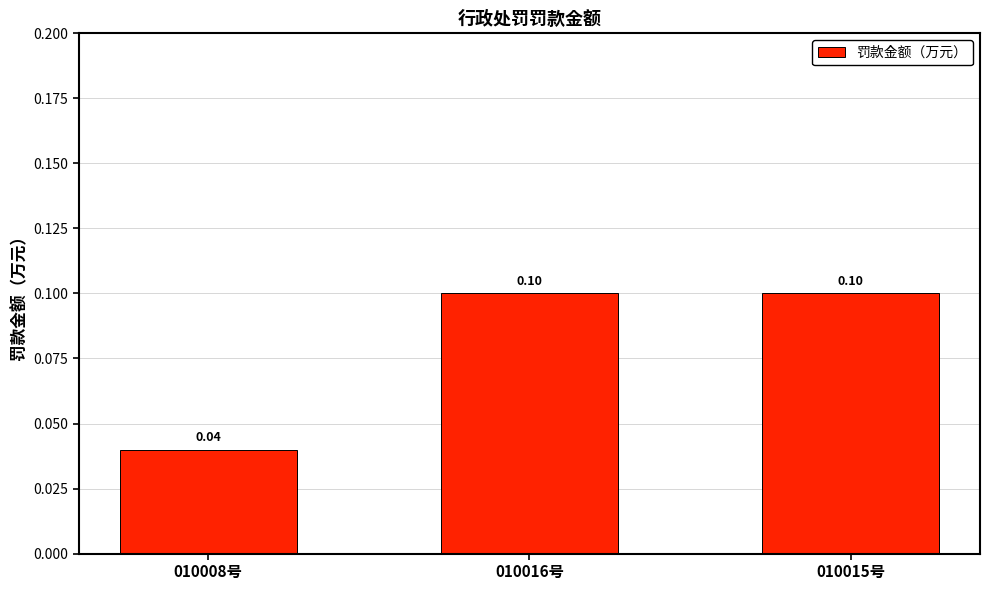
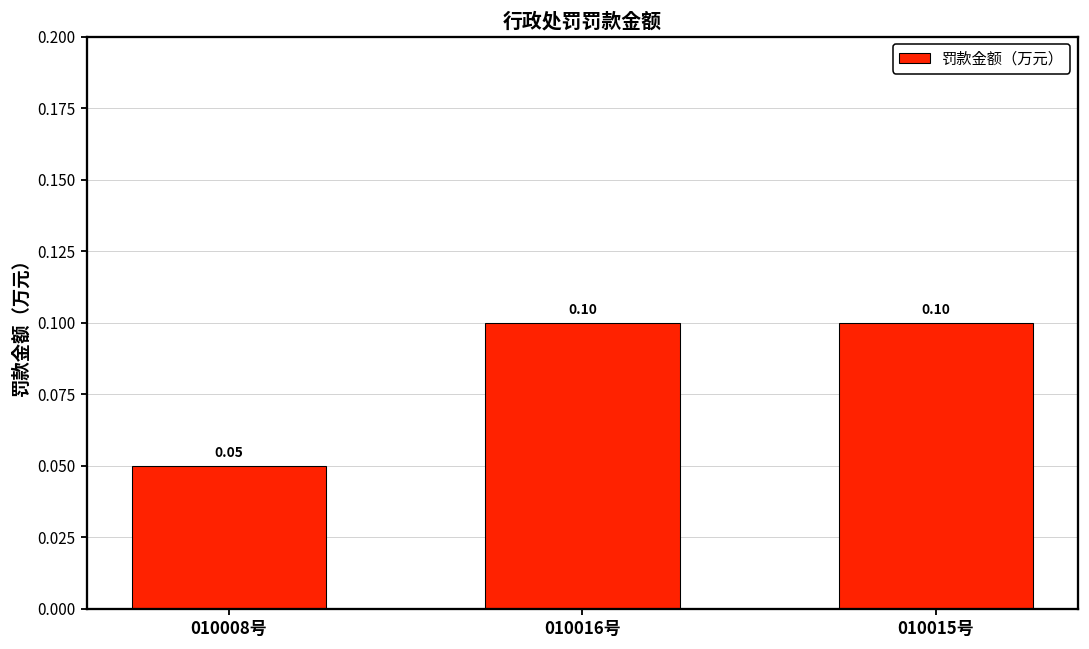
010008号: 0.04 -> 0.05
